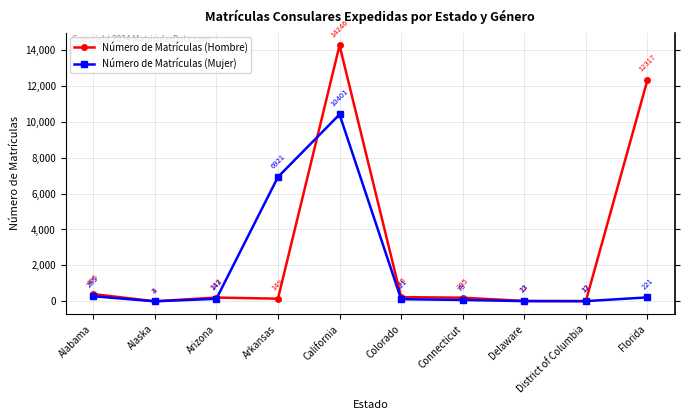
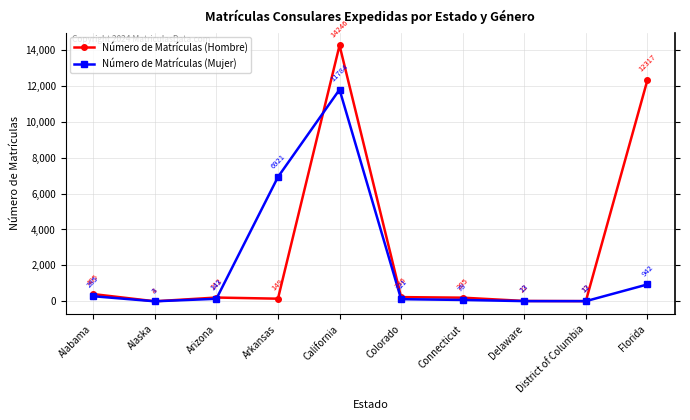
Número de Matrículas (Mujer), California: 10401 -> 11784
Número de Matrículas (Mujer), Florida: 221 -> 942
